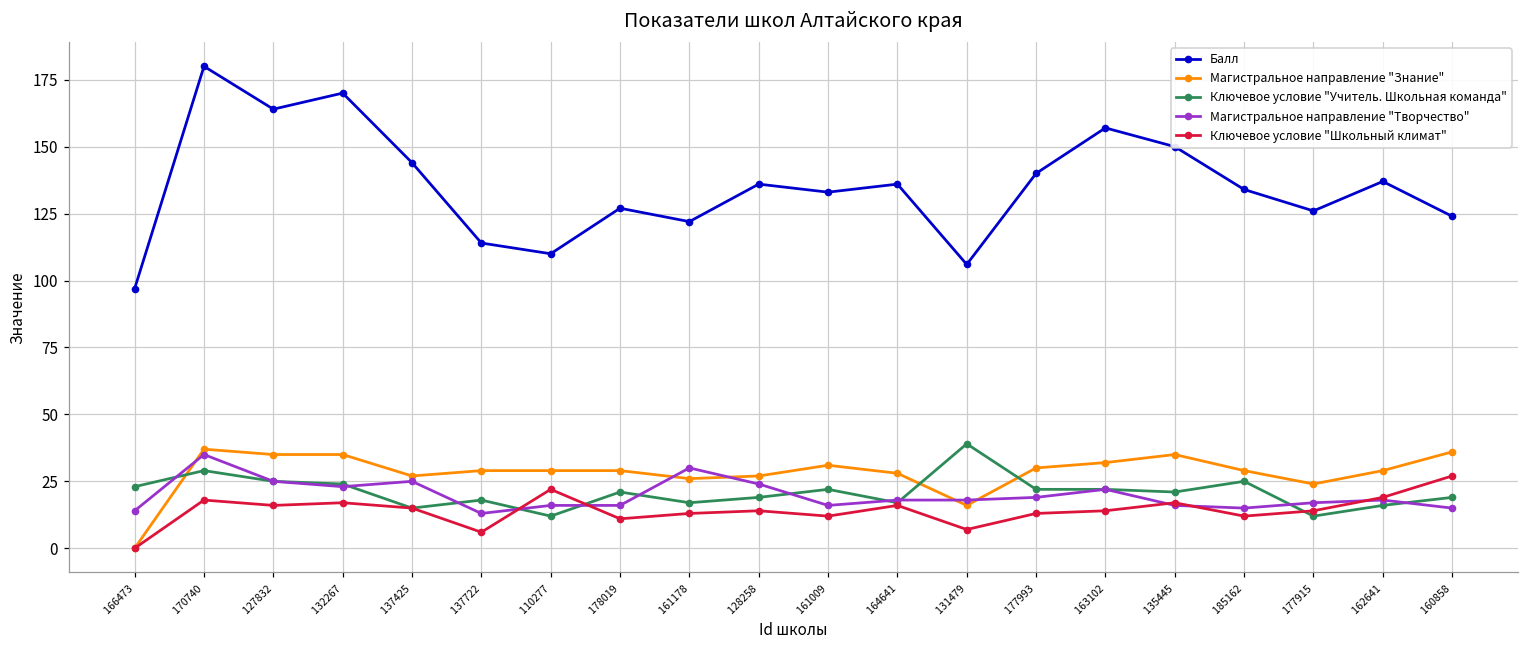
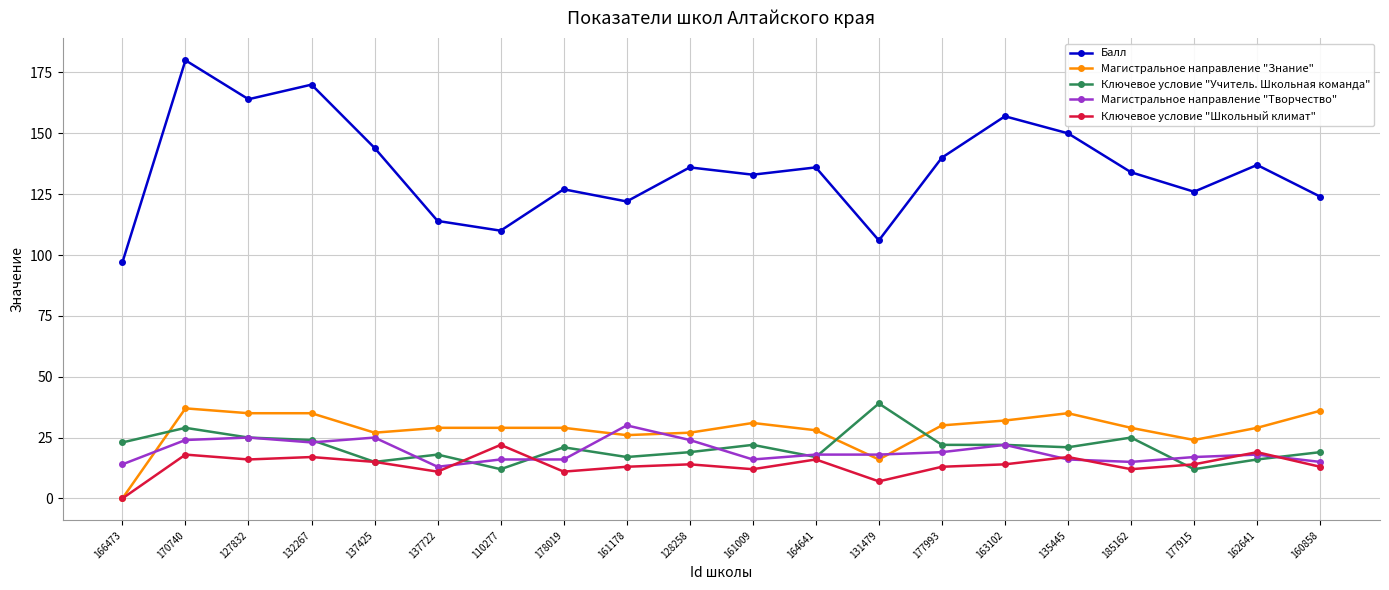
Магистральное направление "Творчество", 170740: 35 -> 24
Ключевое условие "Школьный климат", 137722: 6 -> 11
Ключевое условие "Школьный климат", 160858: 27 -> 13
